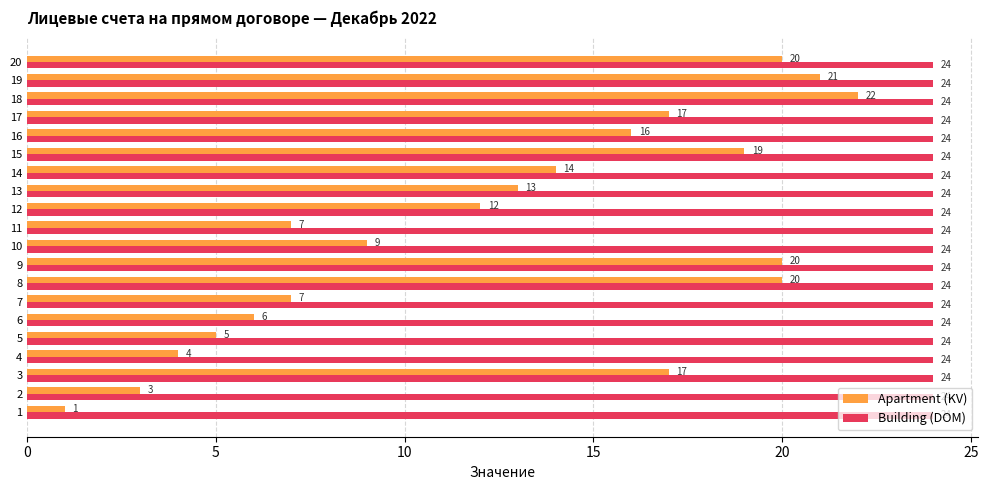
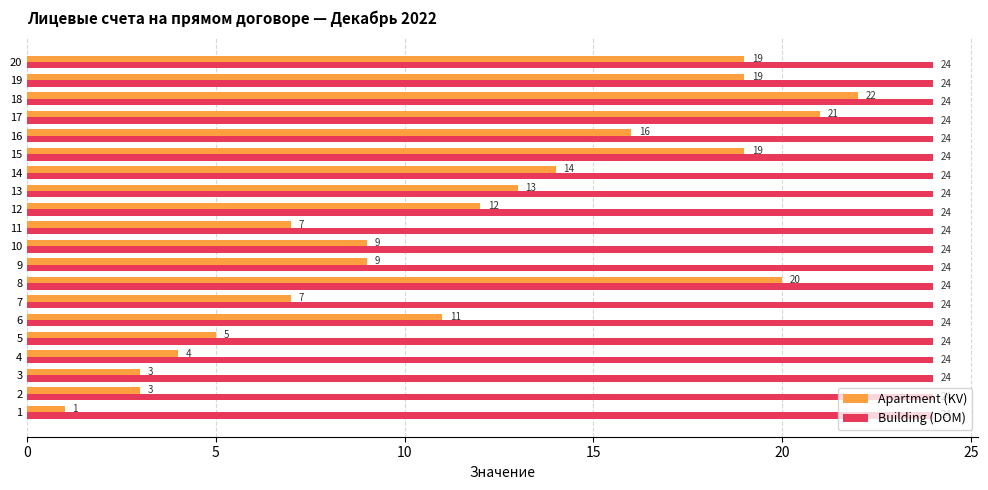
Apartment (KV), 20: 20 -> 19
Apartment (KV), 19: 21 -> 19
Apartment (KV), 17: 17 -> 21
Apartment (KV), 9: 20 -> 9
Apartment (KV), 6: 6 -> 11
Apartment (KV), 3: 17 -> 3
